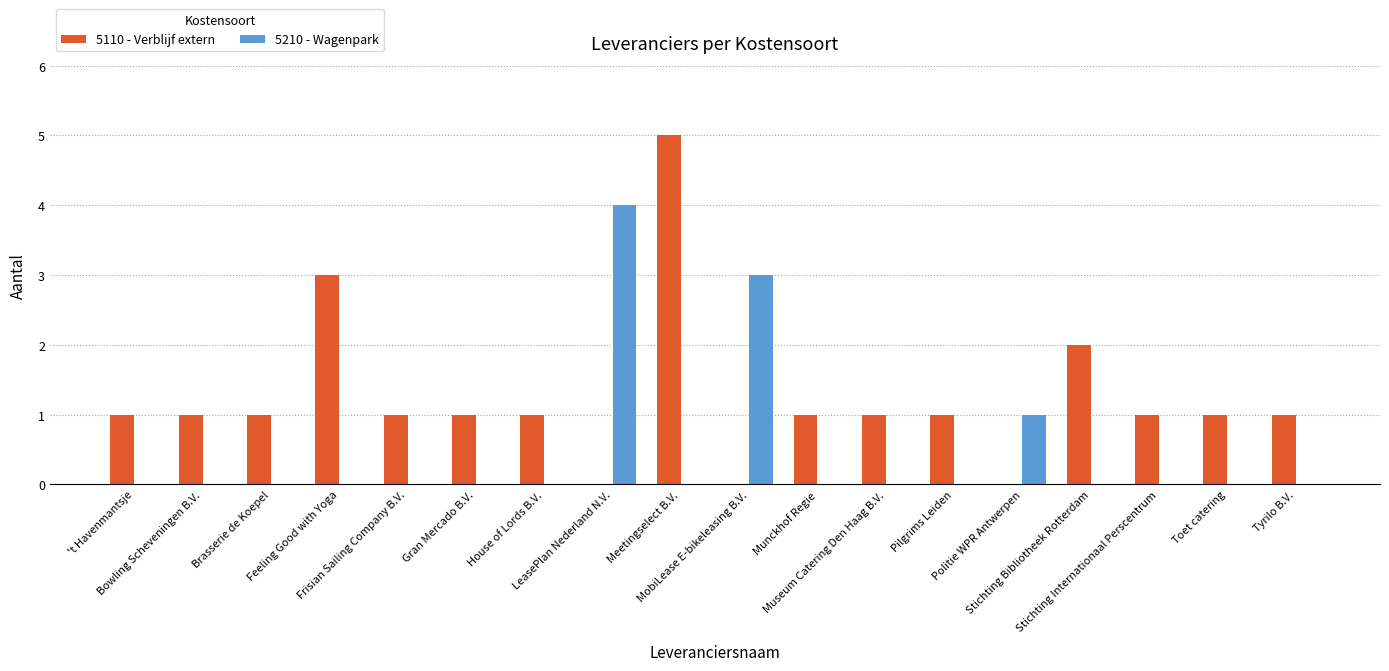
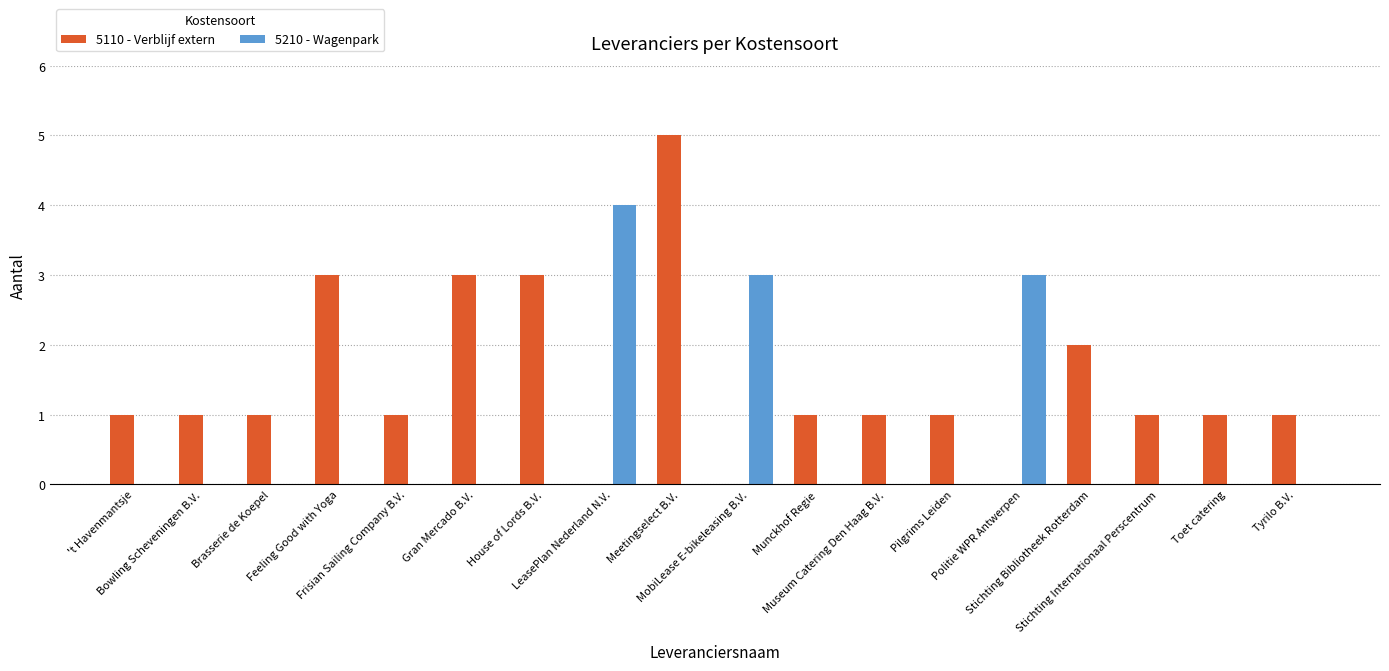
5110 - Verblijf extern, Gran Mercado B.V.: 1 -> 3
5110 - Verblijf extern, House of Lords B.V.: 1 -> 3
5210 - Wagenpark, Politie WPR Antwerpen: 1 -> 3
